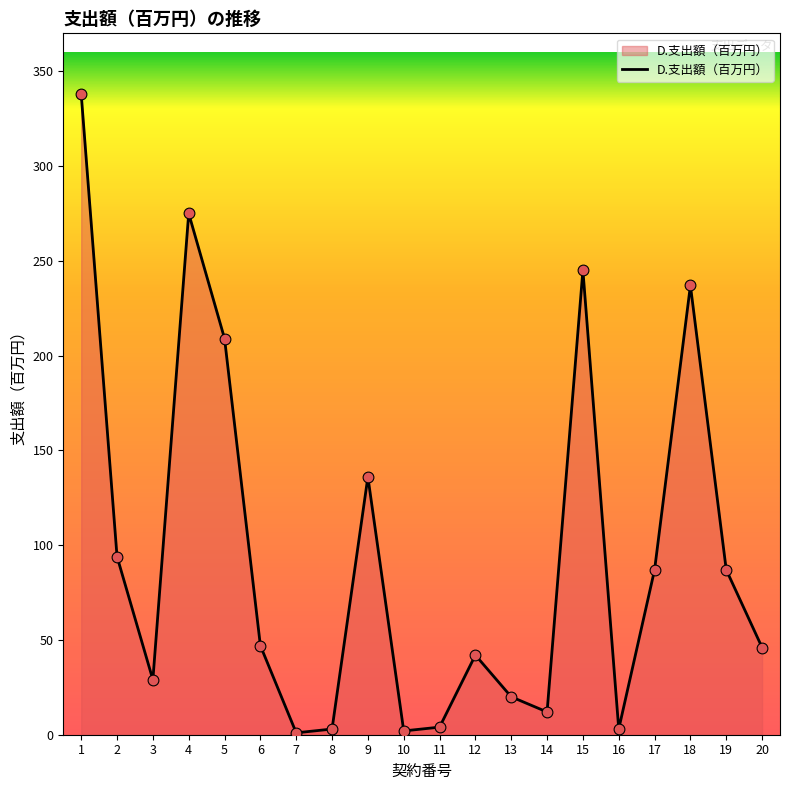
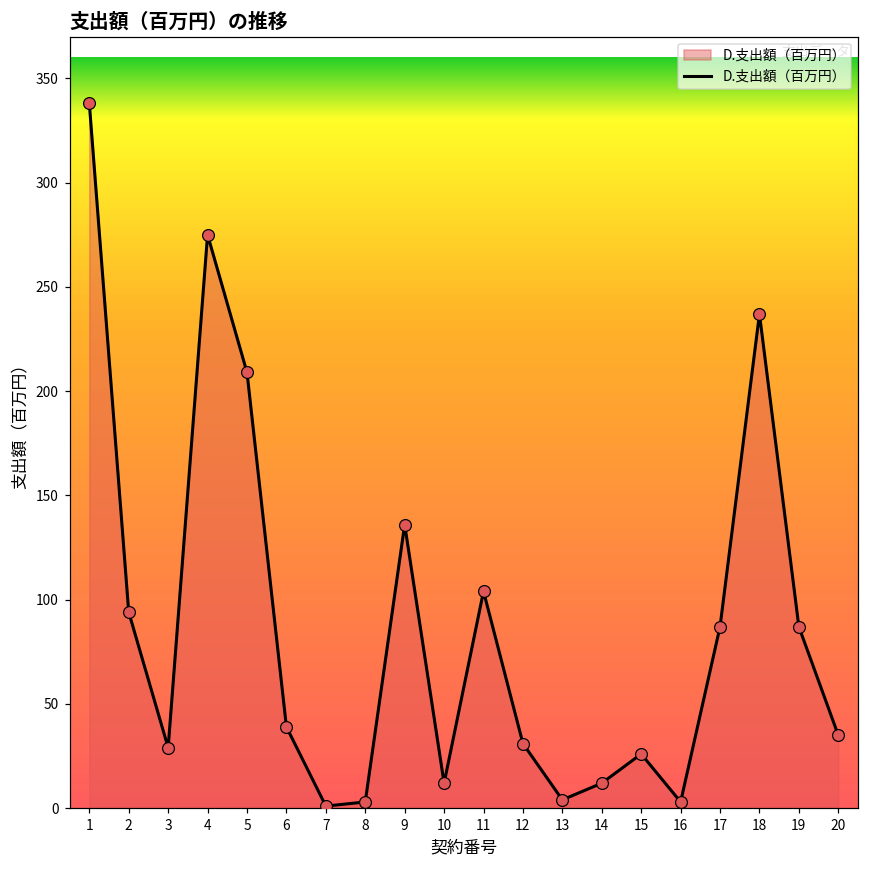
6: 47 -> 39
10: 2 -> 12
11: 4 -> 104
12: 42 -> 31
13: 20 -> 4
15: 245 -> 26
20: 46 -> 35
